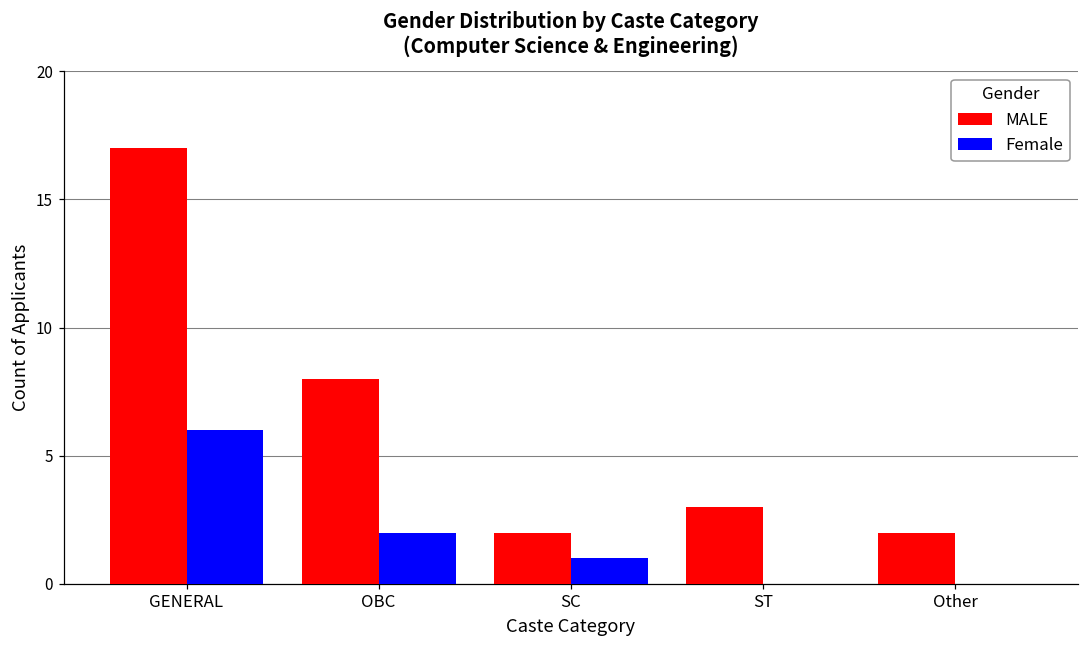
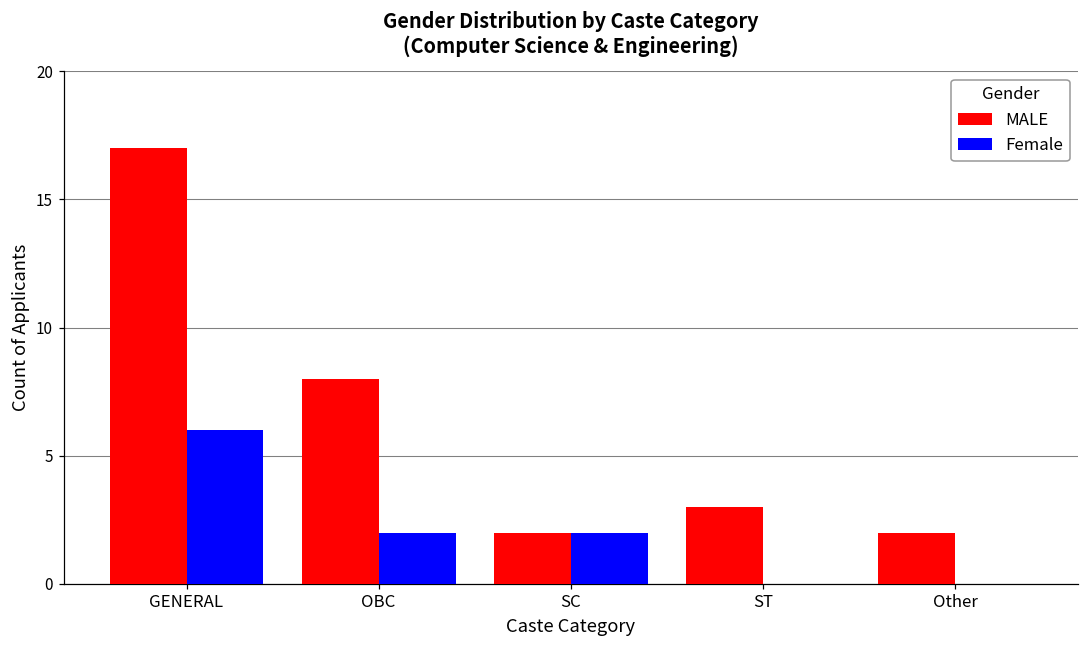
Female, SC: 1 -> 2
